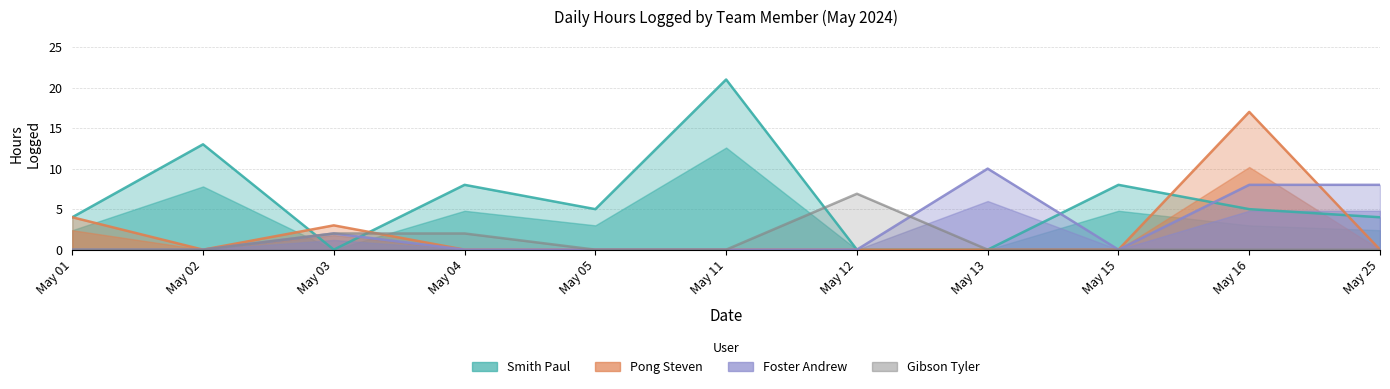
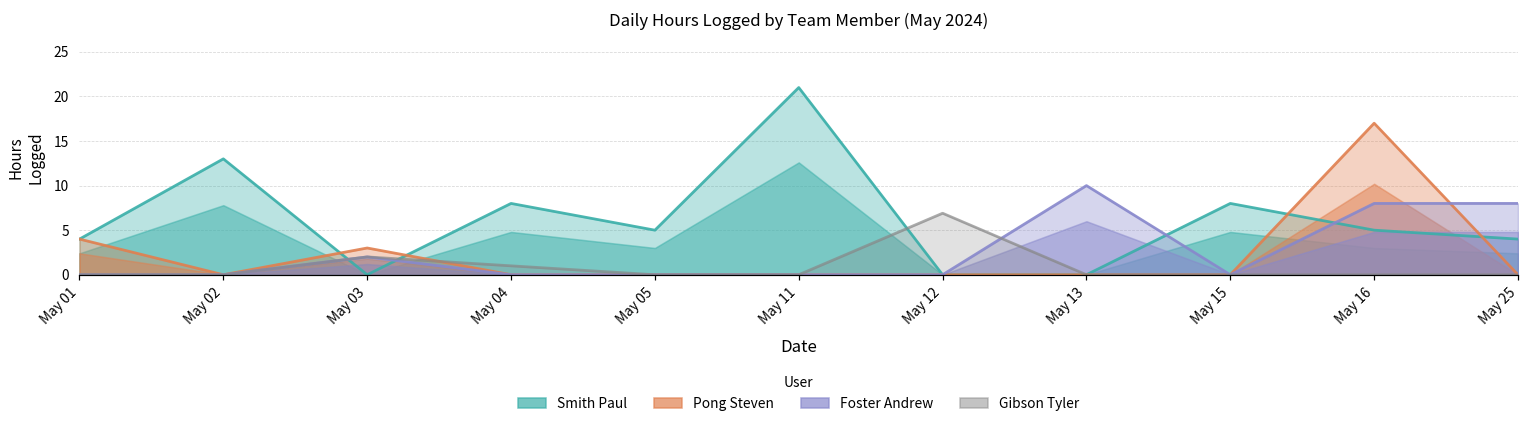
Gibson Tyler, May 04: 2 -> 1
